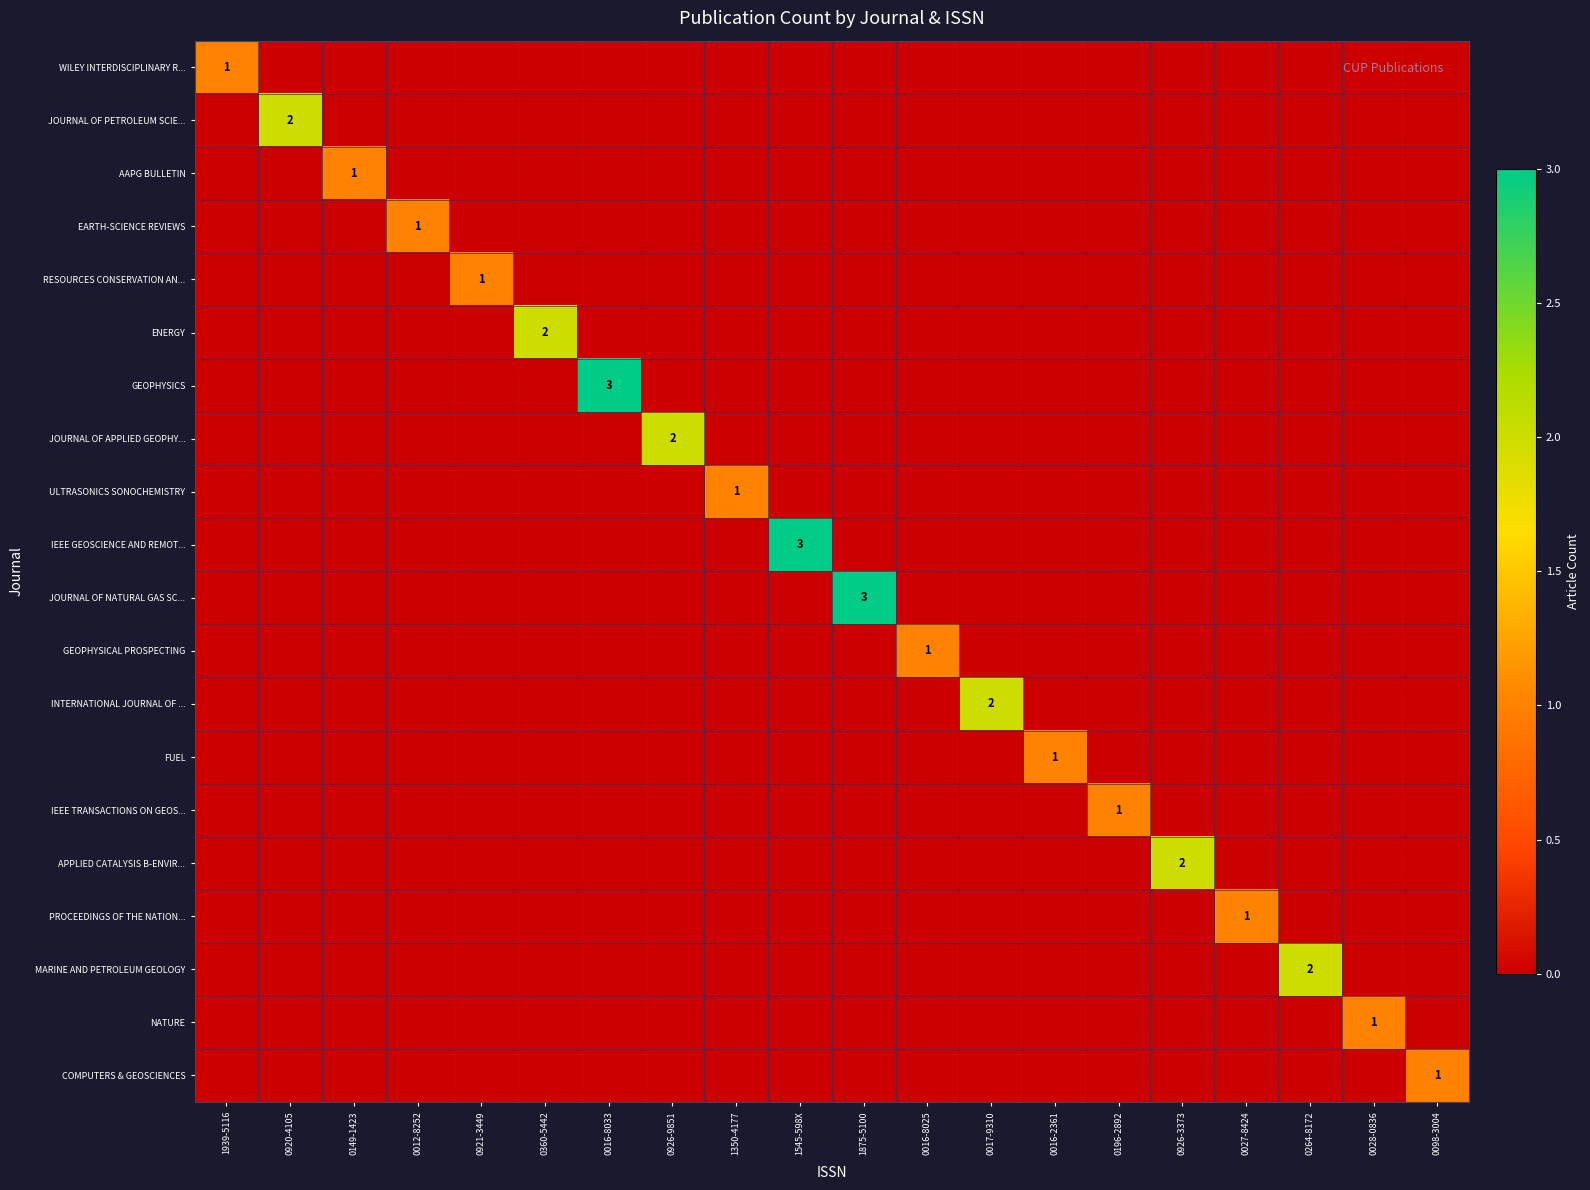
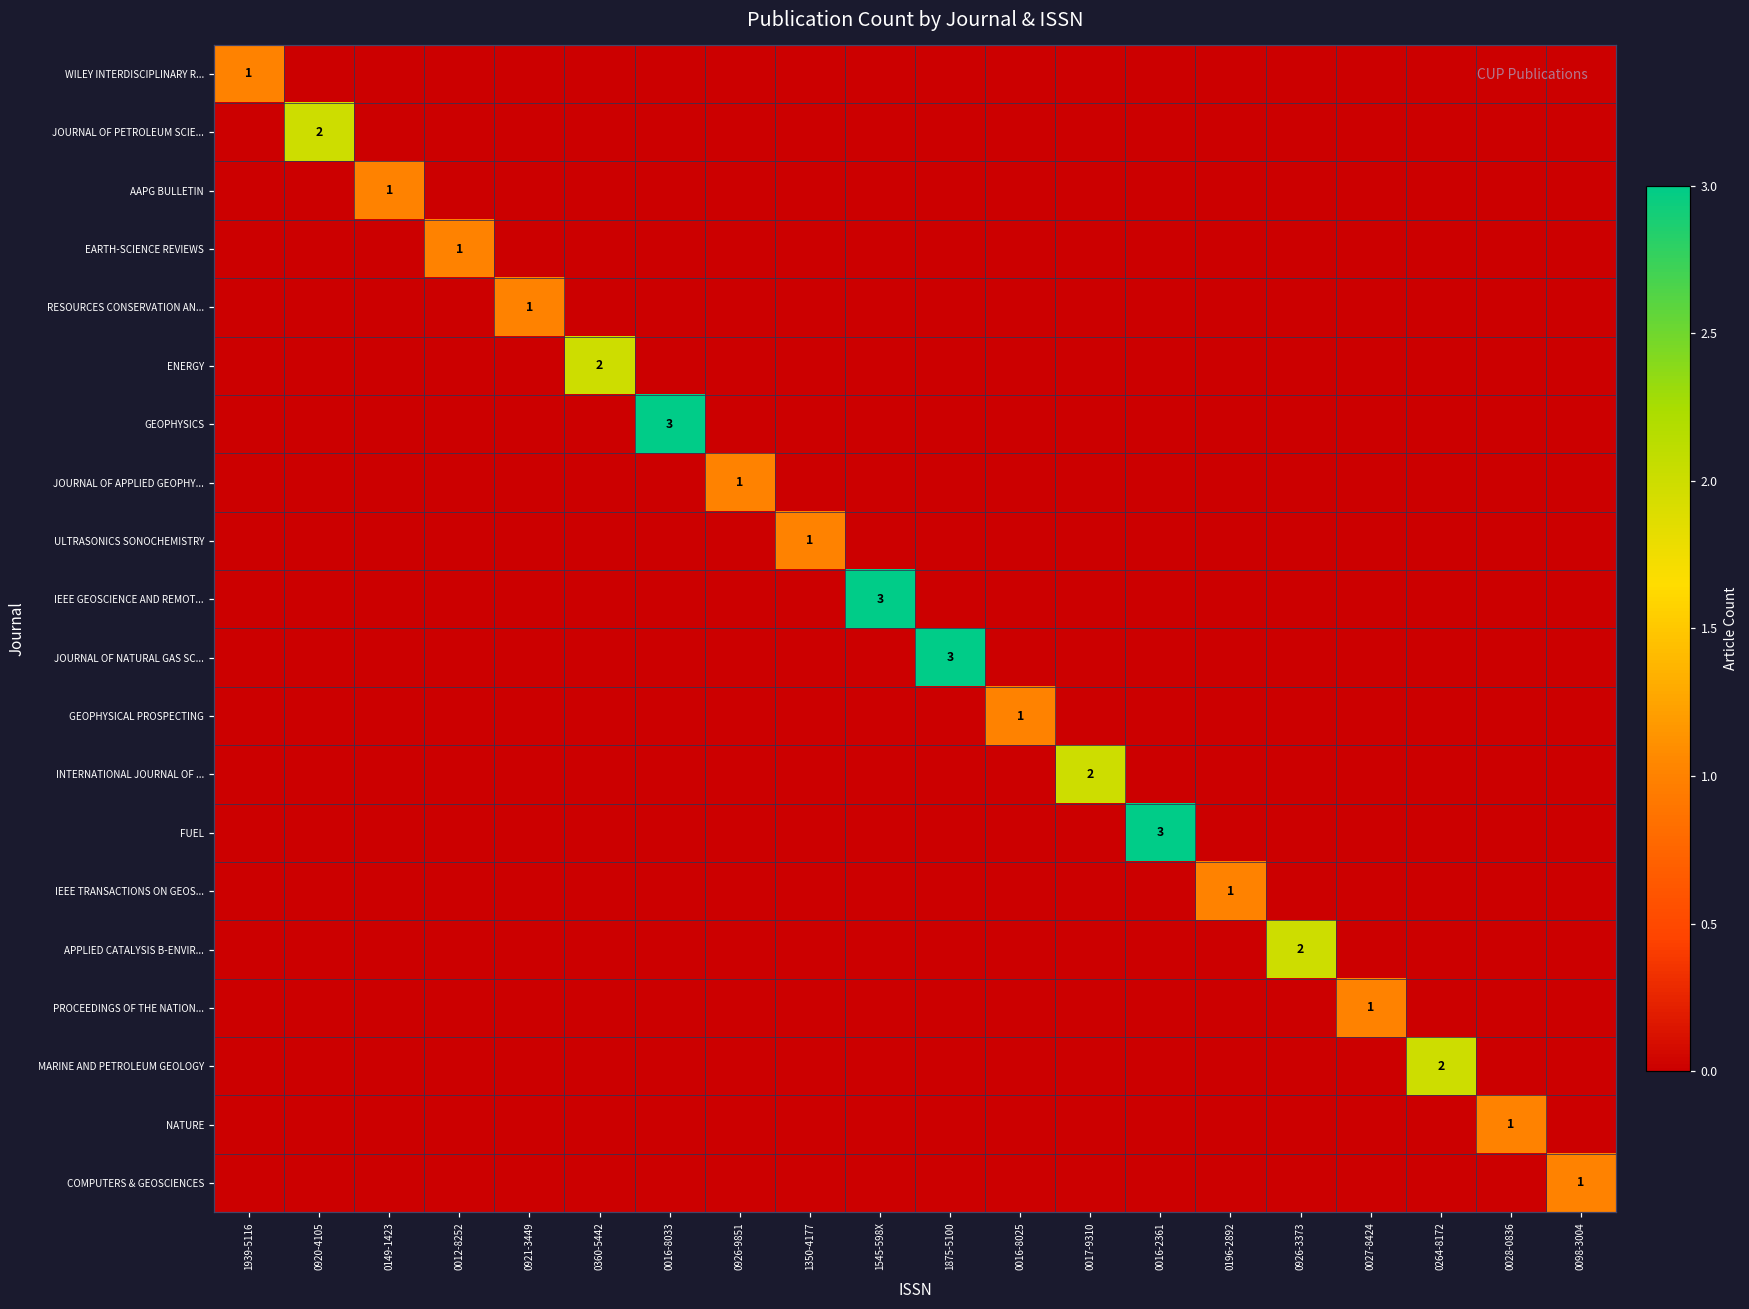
JOURNAL OF APPLIED GEOPHY..., 0926-9851: 2 -> 1
FUEL, 0016-2361: 1 -> 3
